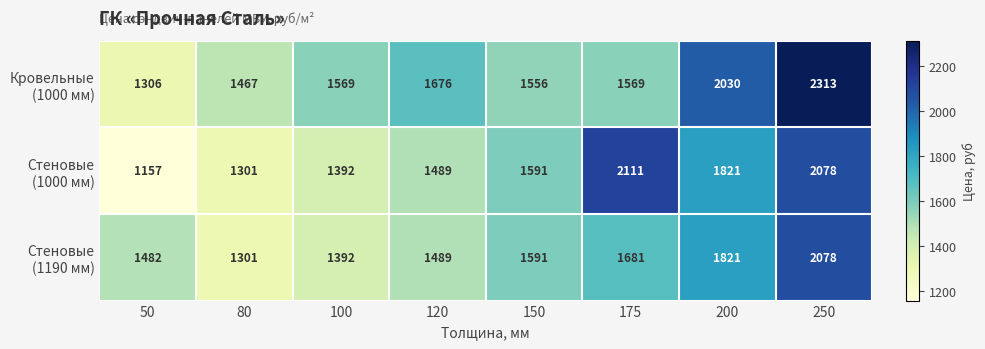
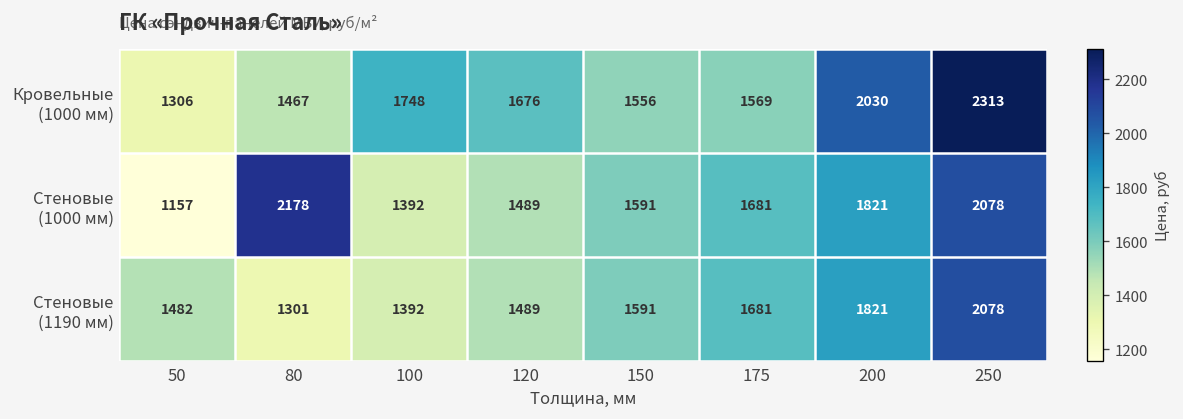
Кровельные (1000 мм), 100: 1569 -> 1748
Стеновые (1000 мм), 80: 1301 -> 2178
Стеновые (1000 мм), 175: 2111 -> 1681
